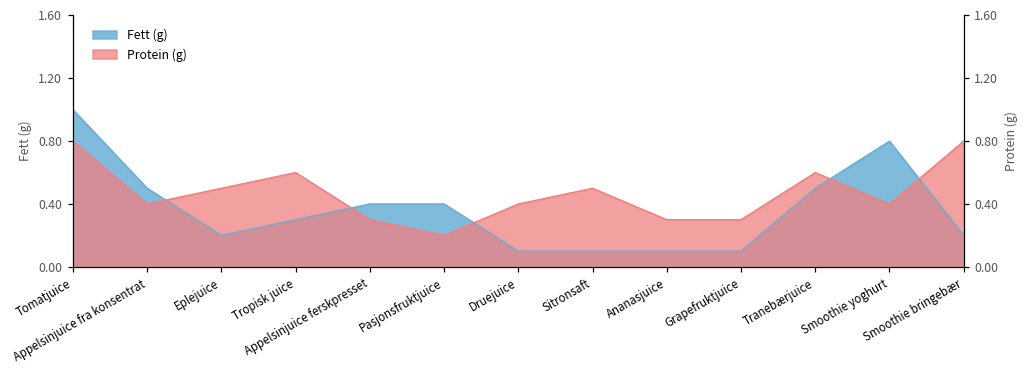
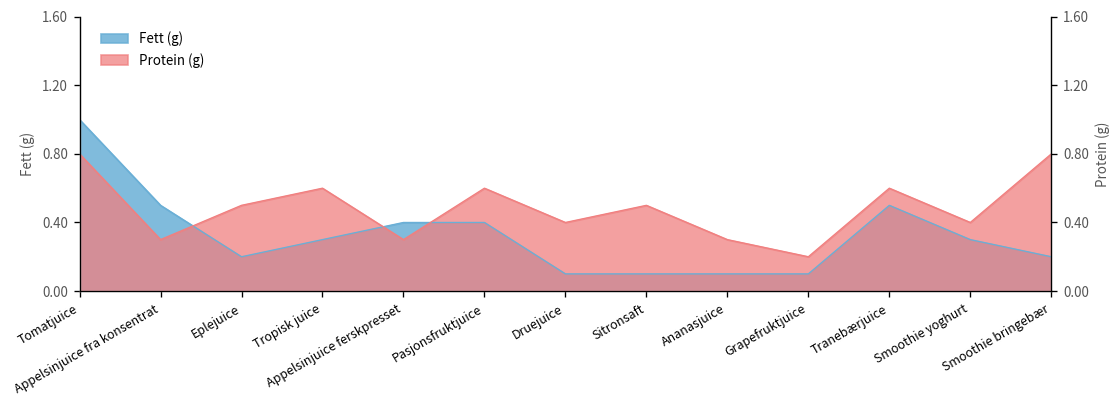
Protein (g), Appelsinjuice fra konsentrat: 0.4 -> 0.3
Protein (g), Pasjonsfruktjuice: 0.2 -> 0.6
Protein (g), Grapefruktjuice: 0.3 -> 0.2
Fett (g), Smoothie yoghurt: 0.8 -> 0.3
